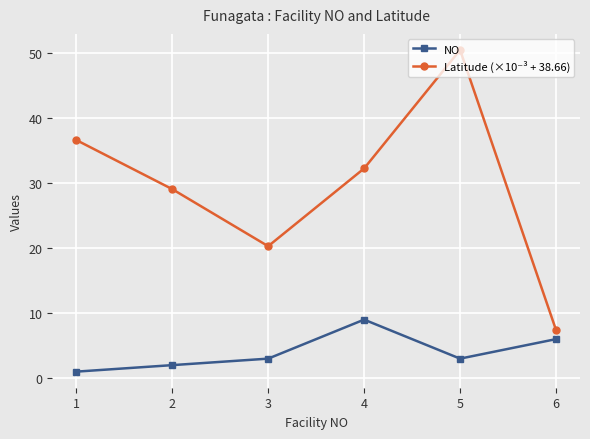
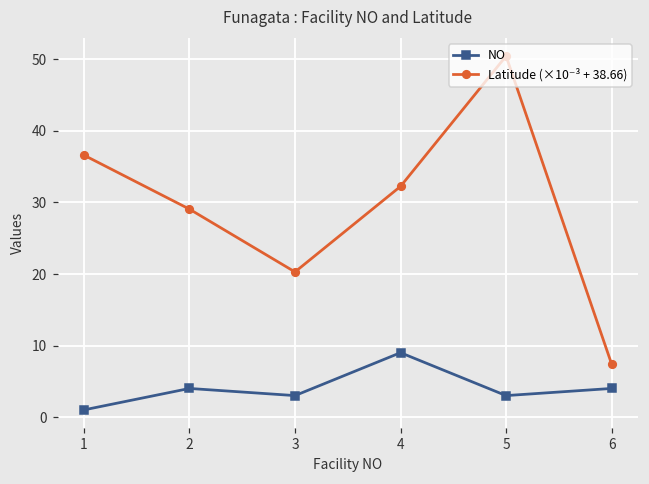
NO, 2: 2 -> 4
NO, 6: 6 -> 4
